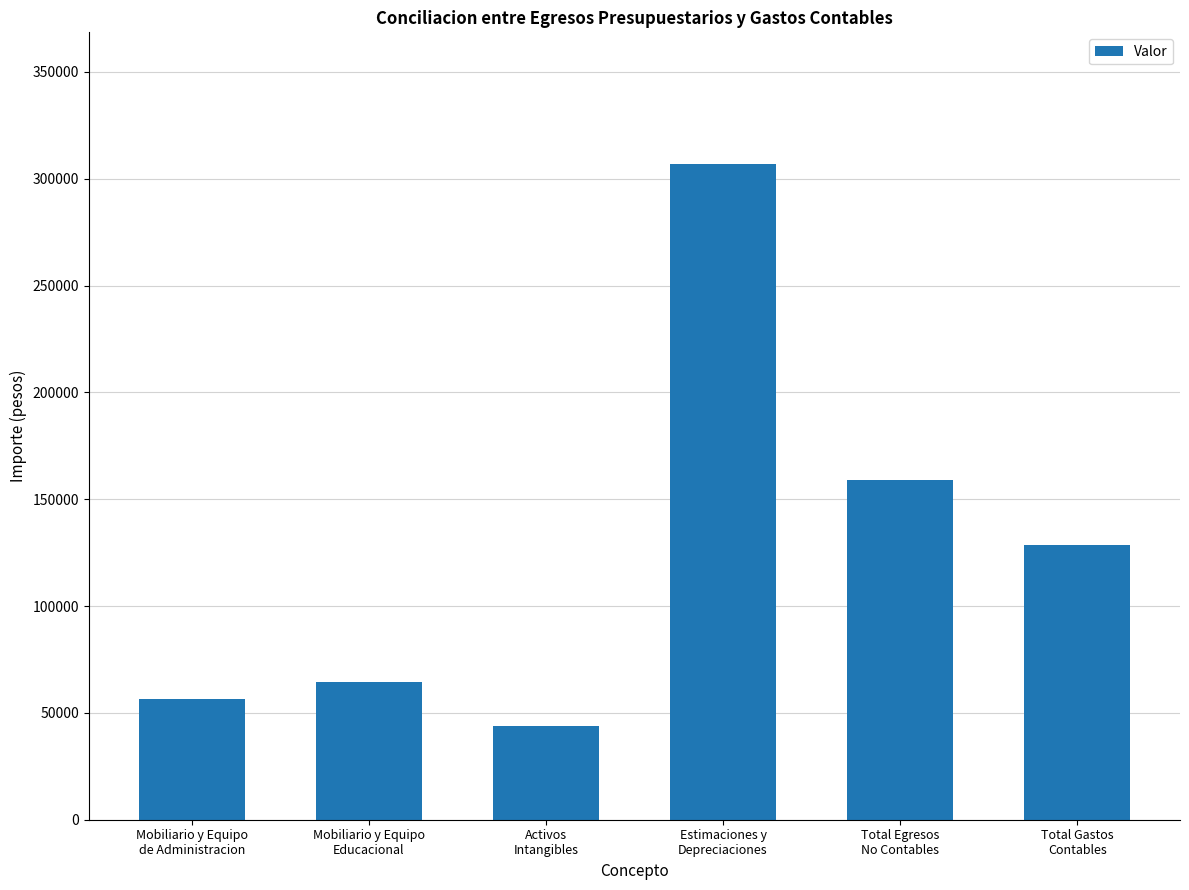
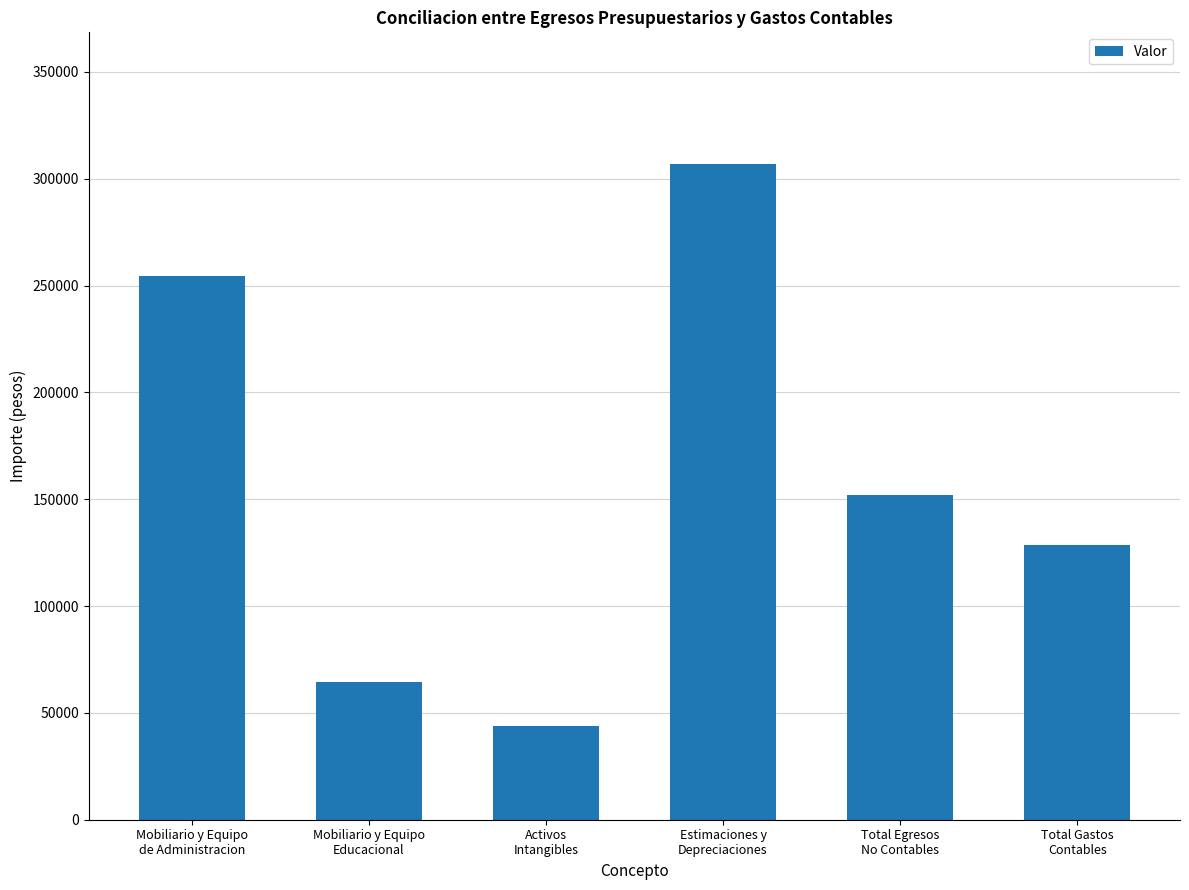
Mobiliario y Equipo de Administracion: 56000 -> 254000
Total Egresos No Contables: 159000 -> 152000
